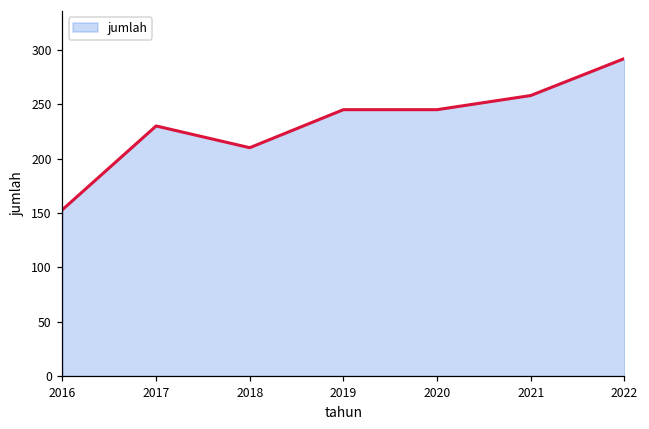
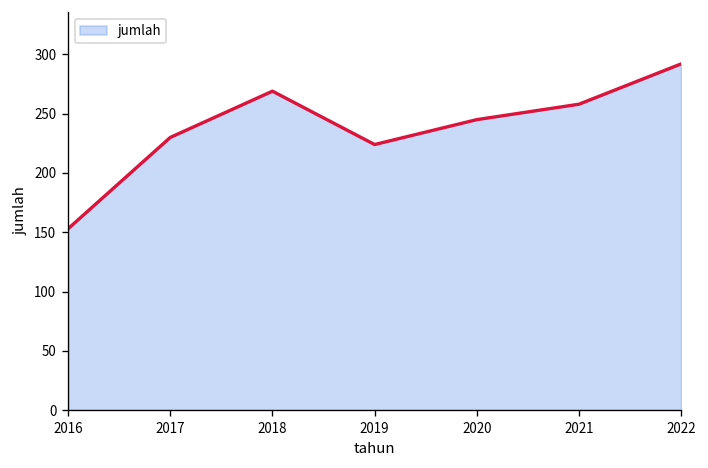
2018: 210 -> 270
2019: 250 -> 220
